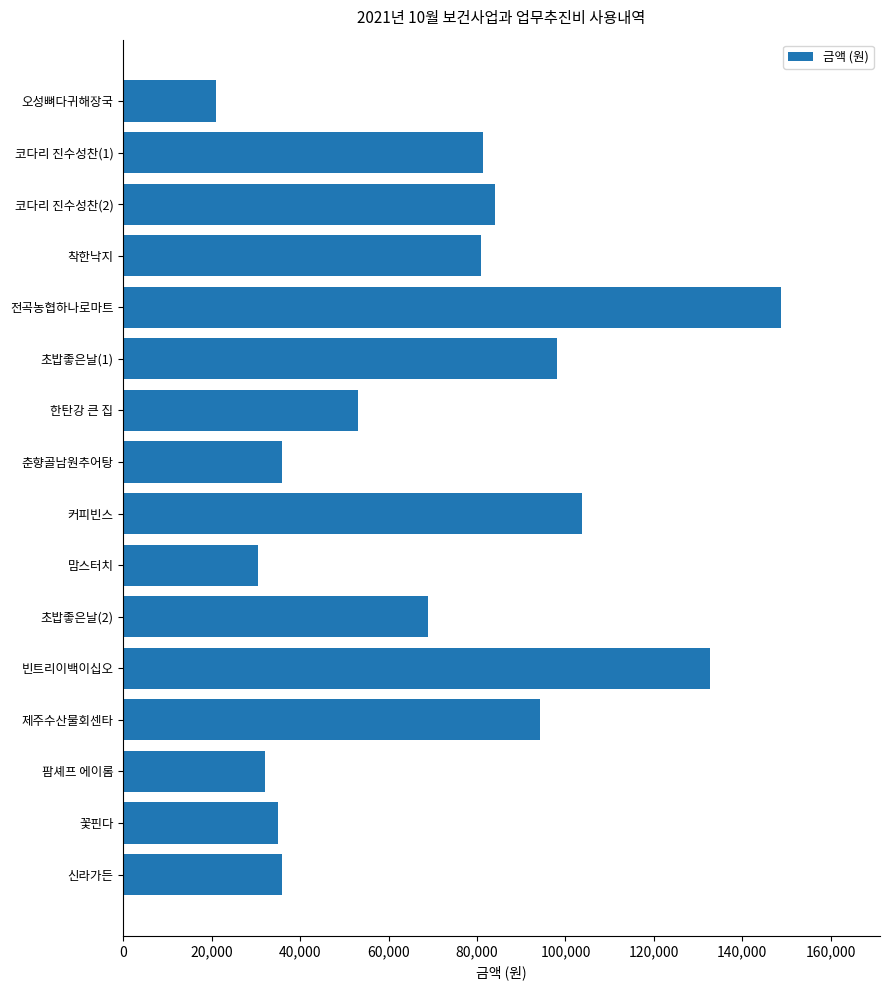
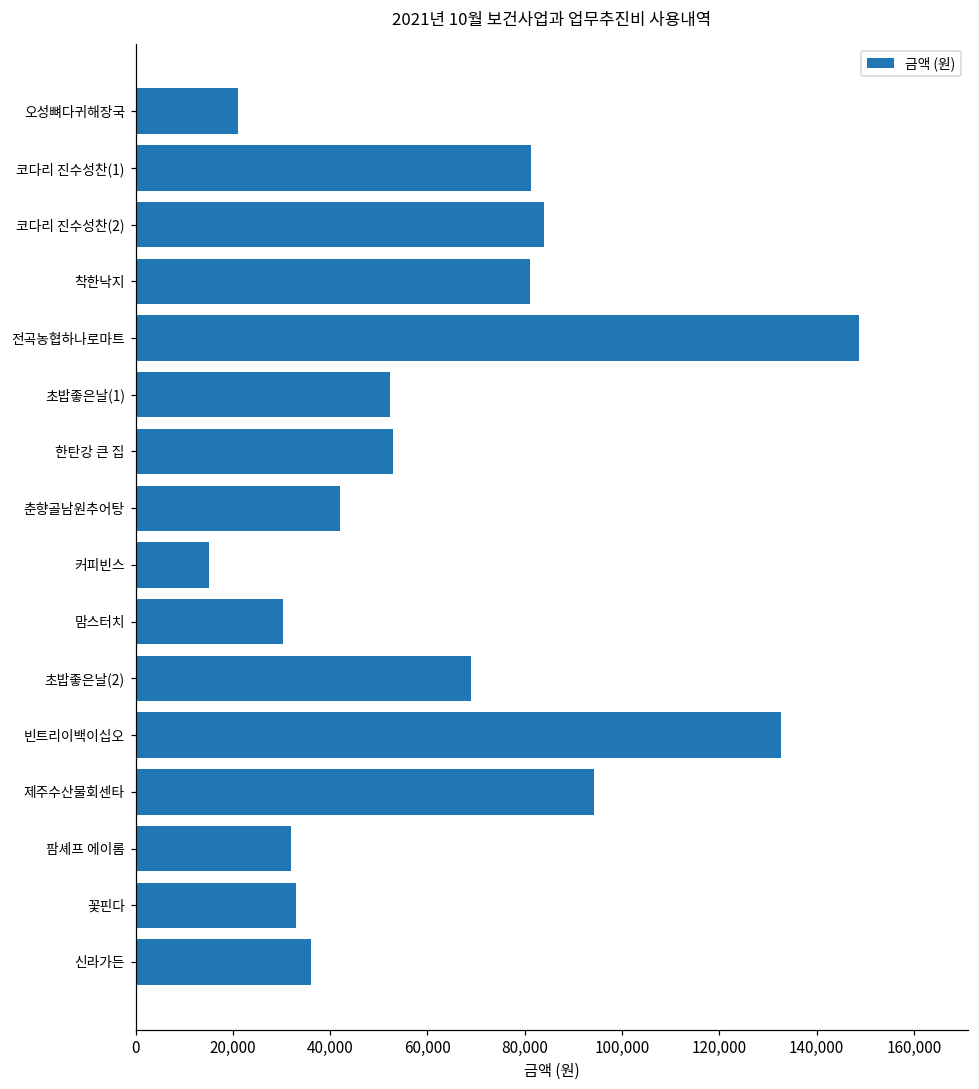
초밥좋은날(1): 98,000 -> 52,000
춘향골남원추어탕: 36,000 -> 42,000
커피빈스: 104,000 -> 15,000
꽃핀다: 35,000 -> 33,000
